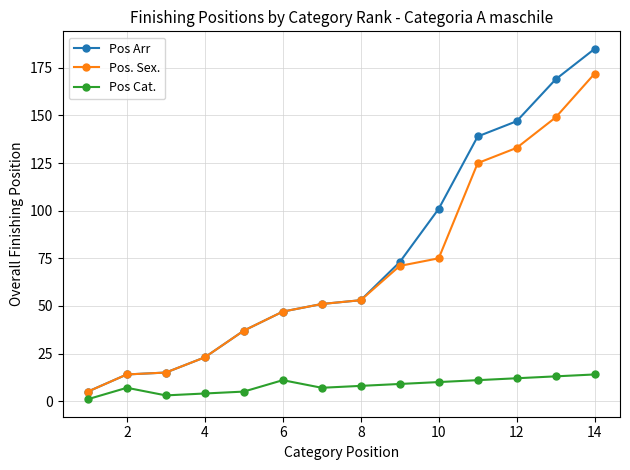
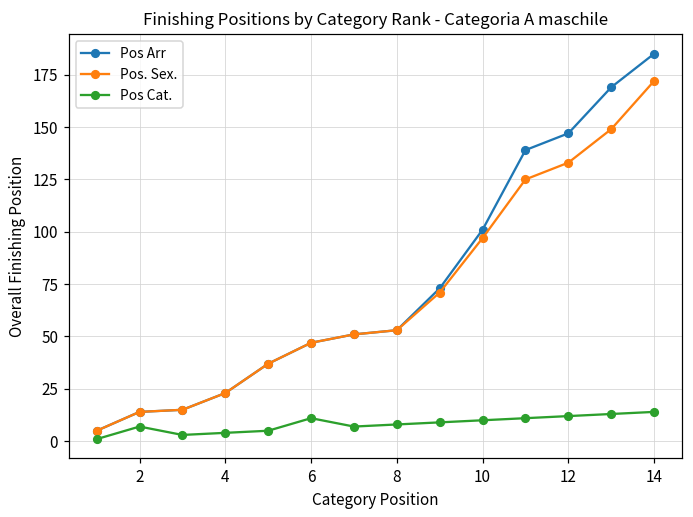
Pos. Sex., 10: 75 -> 97
